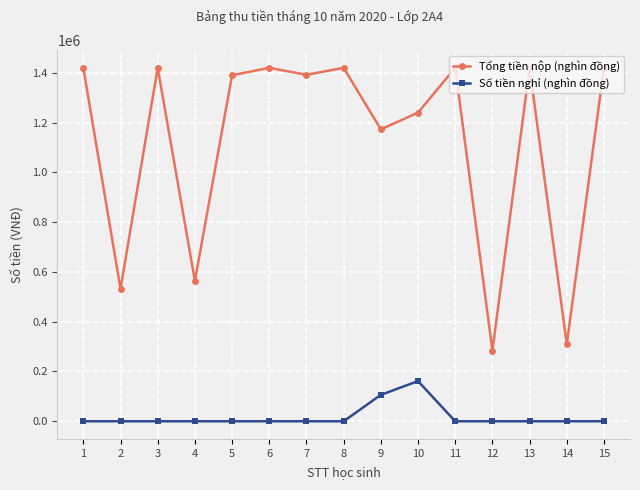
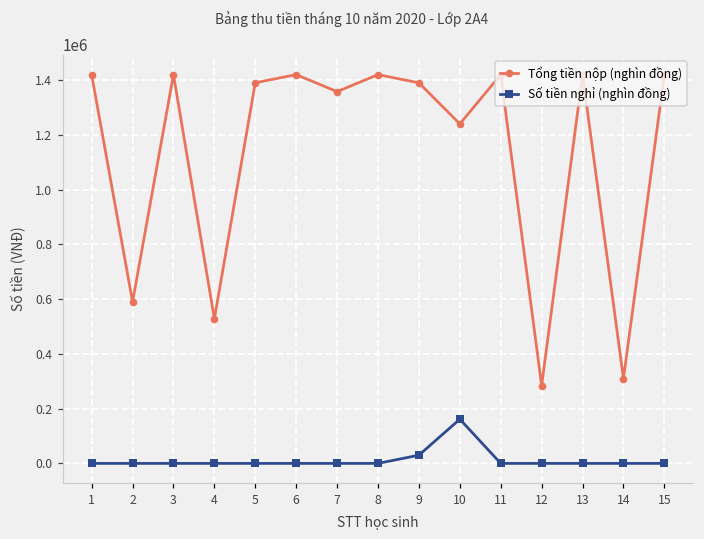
Tổng tiền nộp (nghìn đồng), 2: 530000 -> 590000
Tổng tiền nộp (nghìn đồng), 4: 560000 -> 530000
Tổng tiền nộp (nghìn đồng), 7: 1390000 -> 1360000
Tổng tiền nộp (nghìn đồng), 9: 1170000 -> 1390000
Số tiền nghỉ (nghìn đồng), 9: 110000 -> 30000
